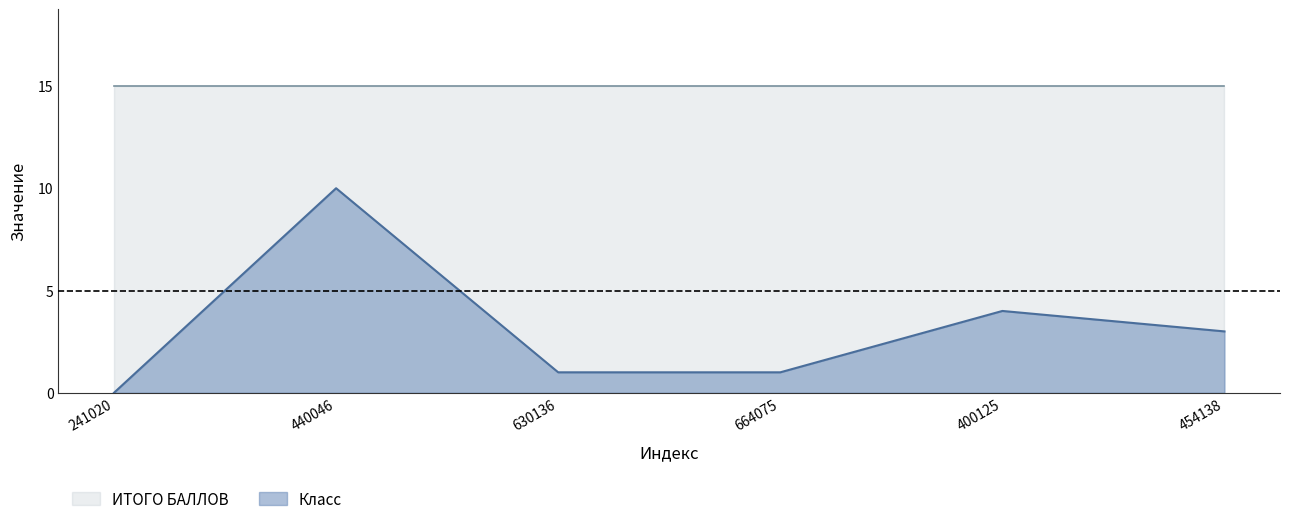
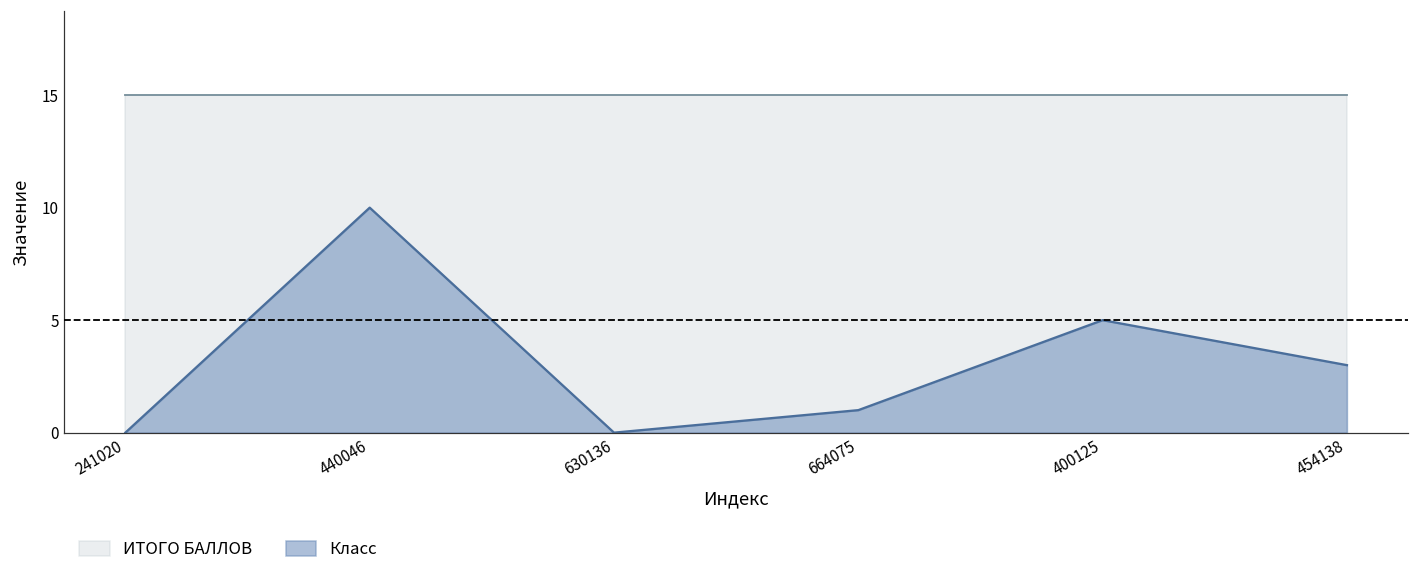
Класс, 630136: 1 -> 0
Класс, 400125: 4 -> 5
